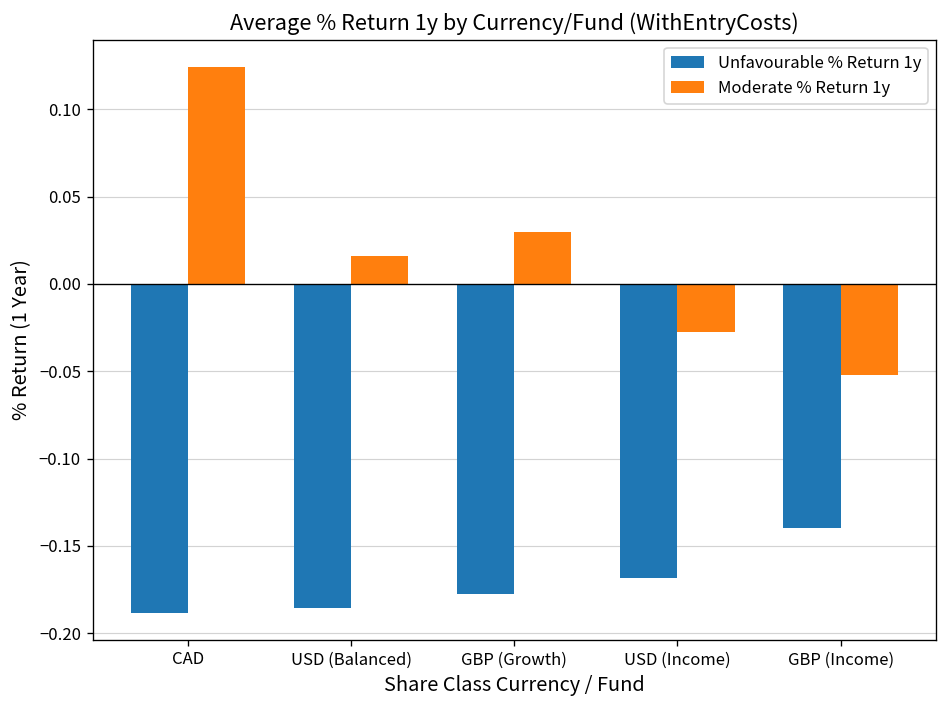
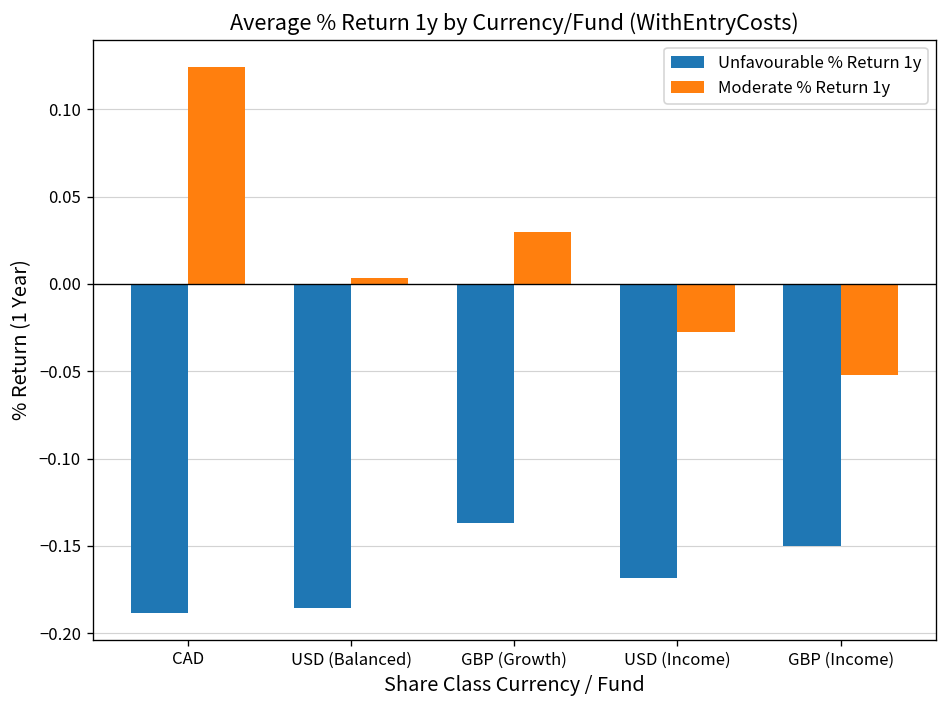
Moderate % Return 1y, USD (Balanced): 0.016 -> 0.003
Unfavourable % Return 1y, GBP (Growth): -0.178 -> -0.137
Unfavourable % Return 1y, GBP (Income): -0.14 -> -0.15
